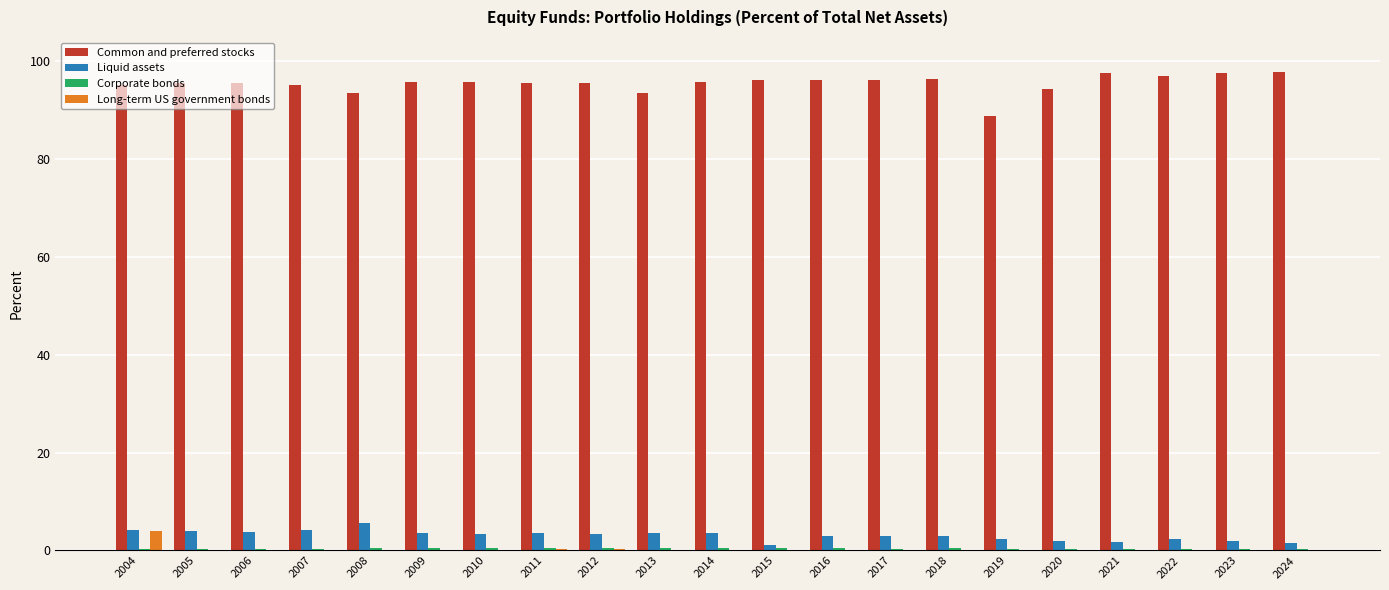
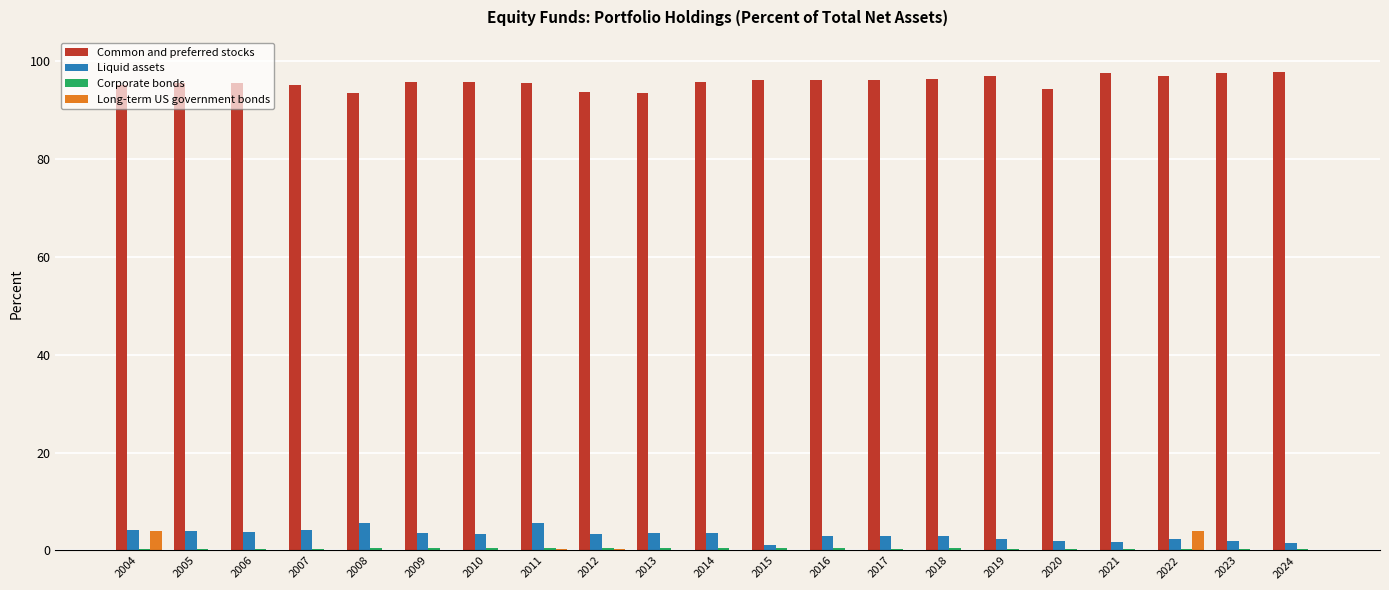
Liquid assets, 2011: 4 -> 6
Common and preferred stocks, 2012: 96 -> 94
Common and preferred stocks, 2019: 89 -> 97
Long-term US government bonds, 2022: 0 -> 4
